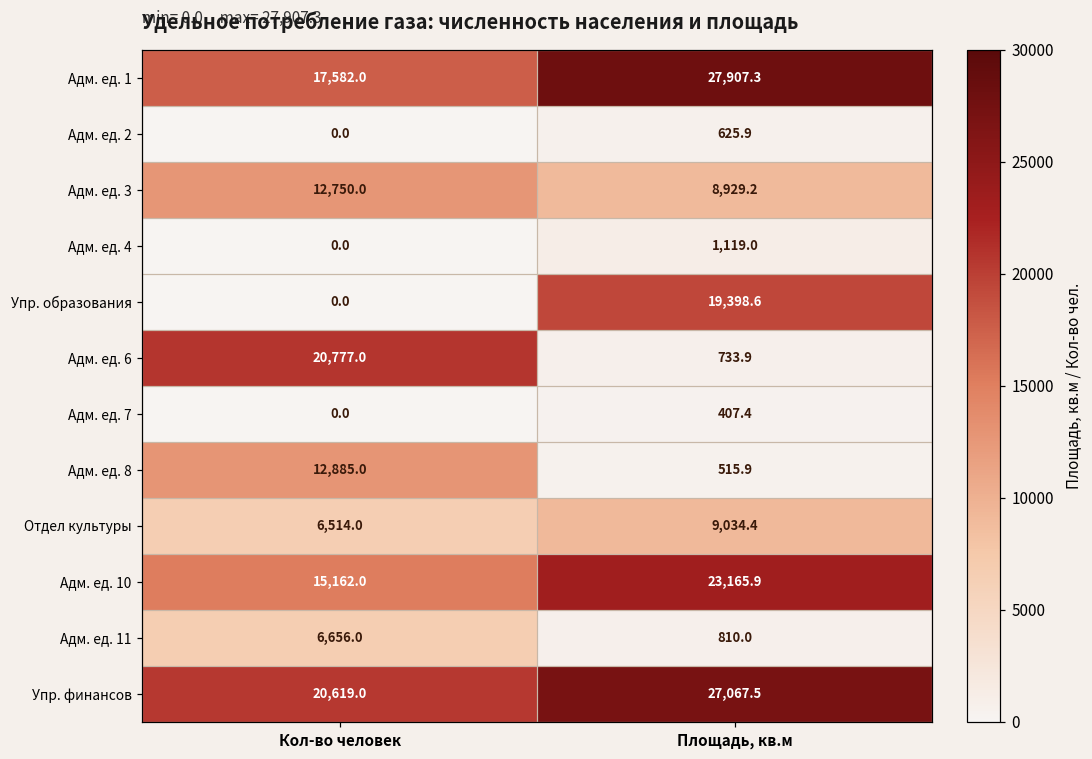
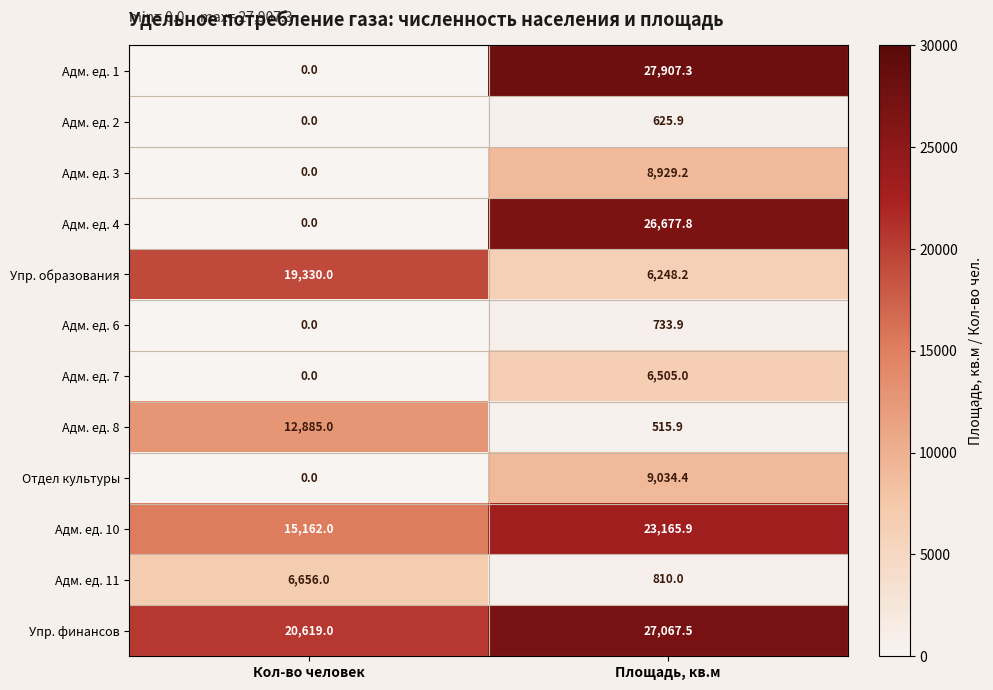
Адм. ед. 1, Кол-во человек: 17,582.0 -> 0.0
Адм. ед. 3, Кол-во человек: 12,750.0 -> 0.0
Адм. ед. 4, Площадь, кв.м: 1,119.0 -> 26,677.8
Упр. образования, Кол-во человек: 0.0 -> 19,330.0
Упр. образования, Площадь, кв.м: 19,398.6 -> 6,248.2
Адм. ед. 6, Кол-во человек: 20,777.0 -> 0.0
Адм. ед. 7, Площадь, кв.м: 407.4 -> 6,505.0
Отдел культуры, Кол-во человек: 6,514.0 -> 0.0
